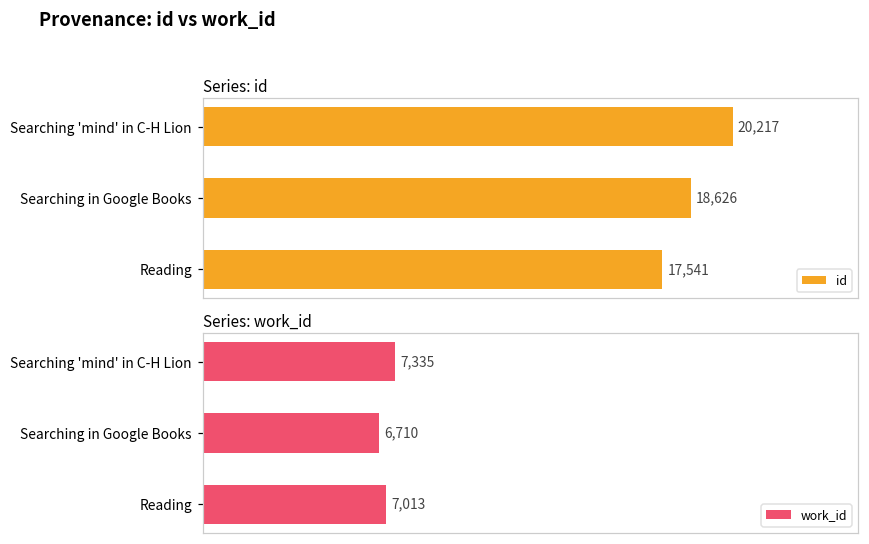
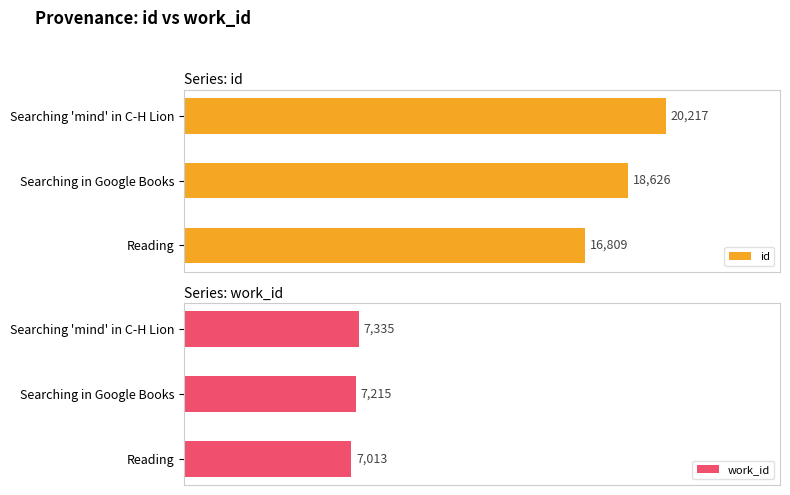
Series: id, Reading: 17,541 -> 16,809
Series: work_id, Searching in Google Books: 6,710 -> 7,215
